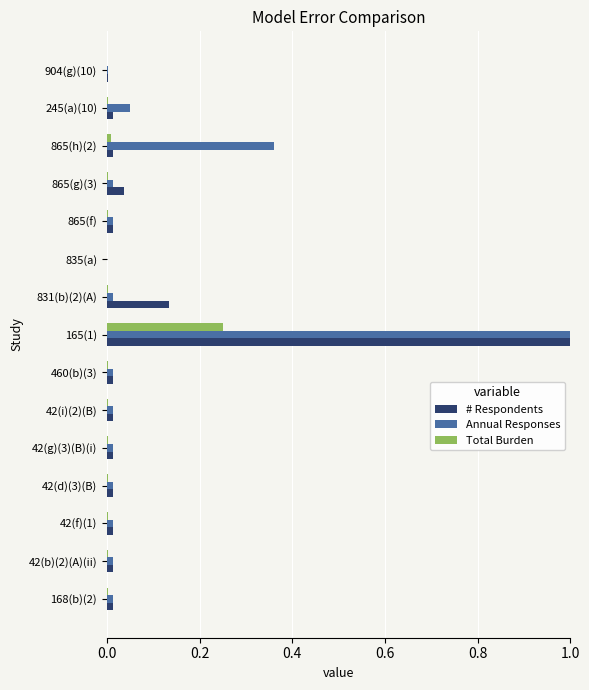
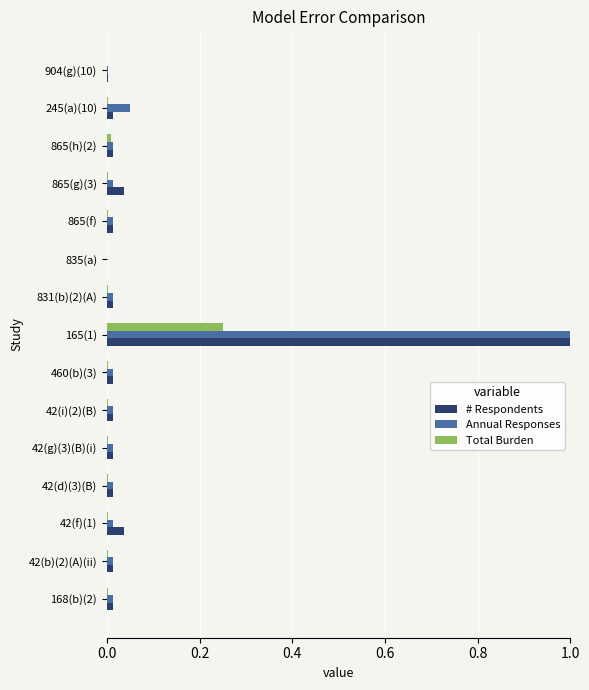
Annual Responses, 865(h)(2): 0.36 -> 0.01
# Respondents, 831(b)(2)(A): 0.13 -> 0.01
# Respondents, 42(f)(1): 0.01 -> 0.04
